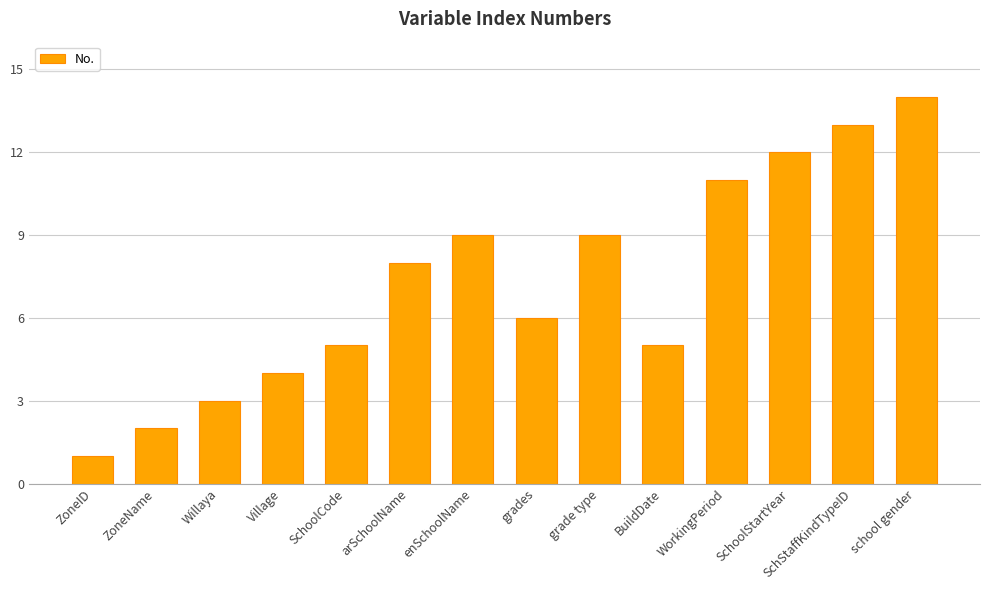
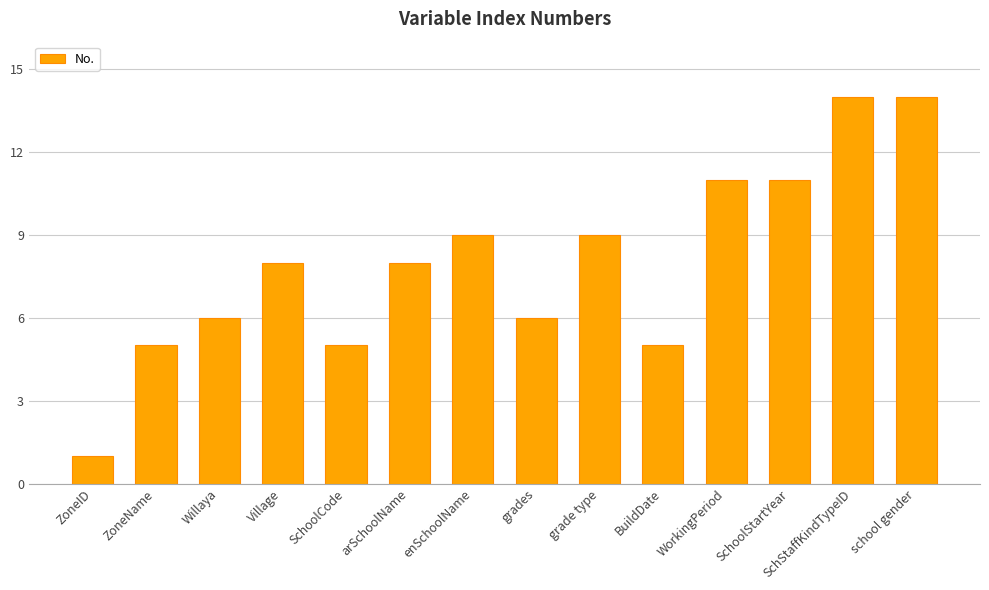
ZoneName: 2 -> 5
Willaya: 3 -> 6
Village: 4 -> 8
SchoolStartYear: 12 -> 11
SchStaffKindTypeID: 13 -> 14
